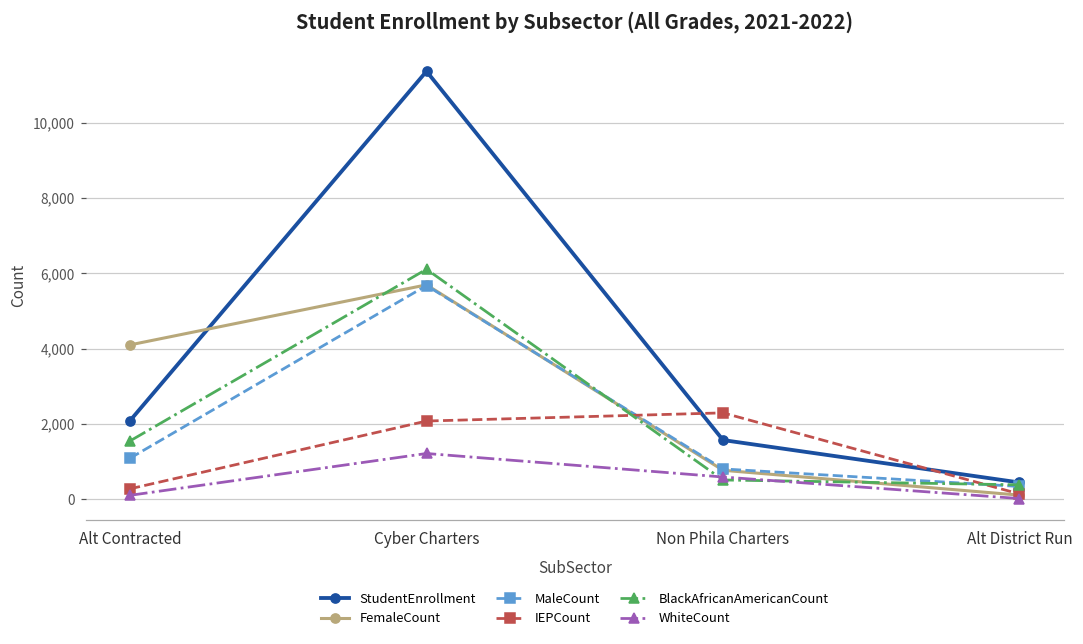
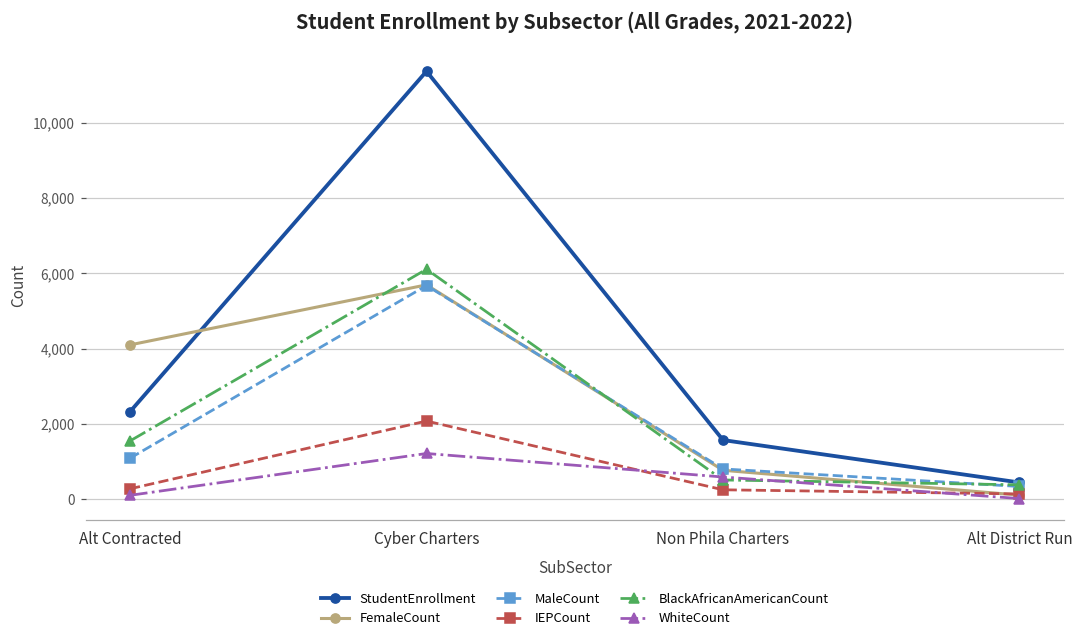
StudentEnrollment, Alt Contracted: 2,100 -> 2,300
IEPCount, Non Phila Charters: 2,300 -> 200
